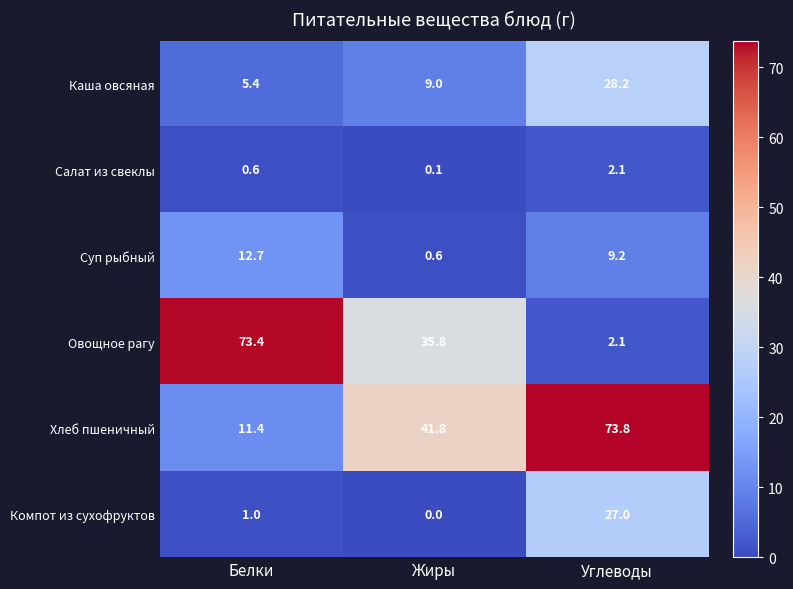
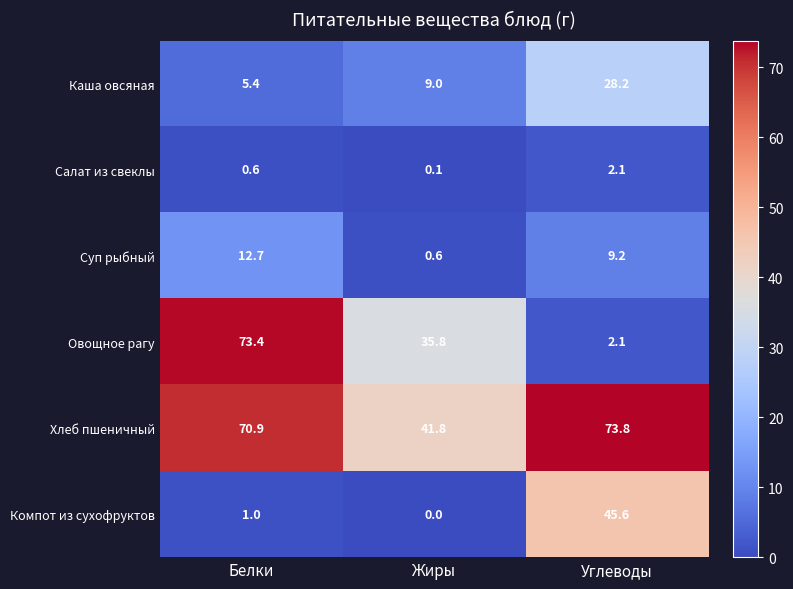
Хлеб пшеничный, Белки: 11.4 -> 70.9
Компот из сухофруктов, Углеводы: 27.0 -> 45.6
